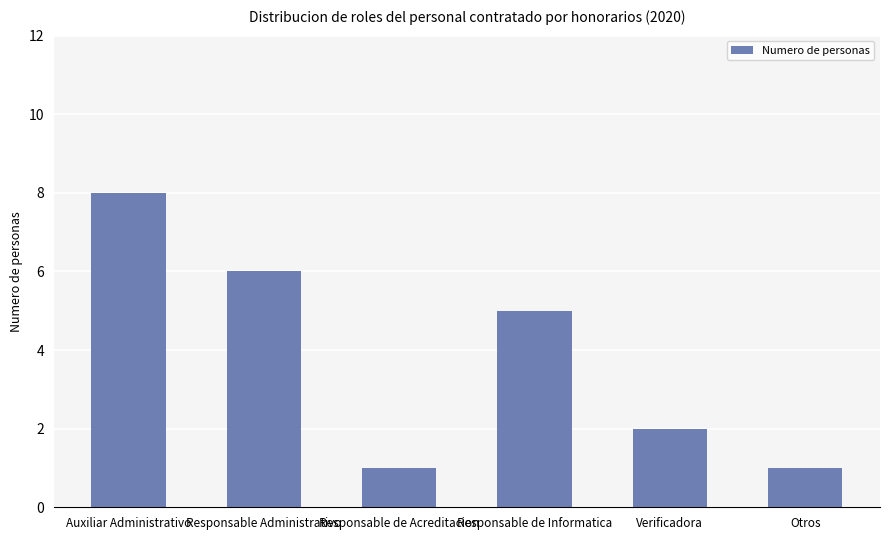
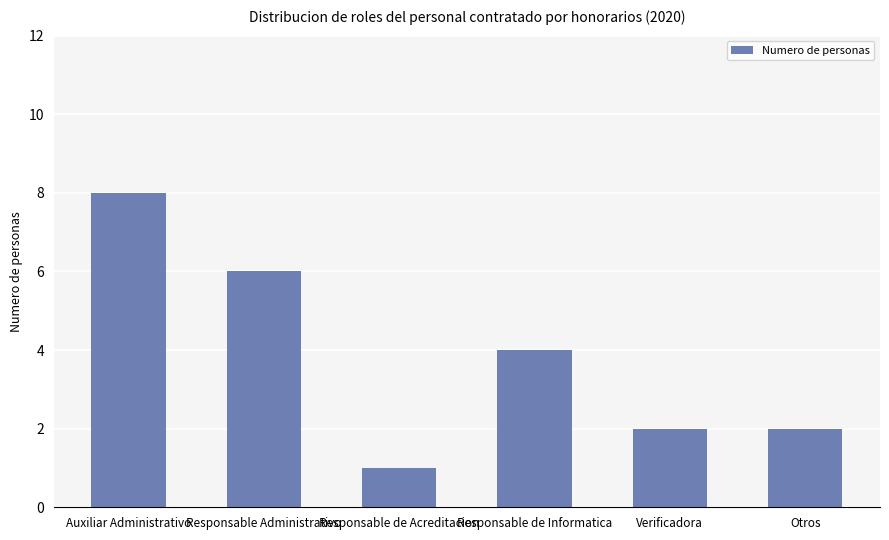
Responsable de Informatica: 5 -> 4
Otros: 1 -> 2
